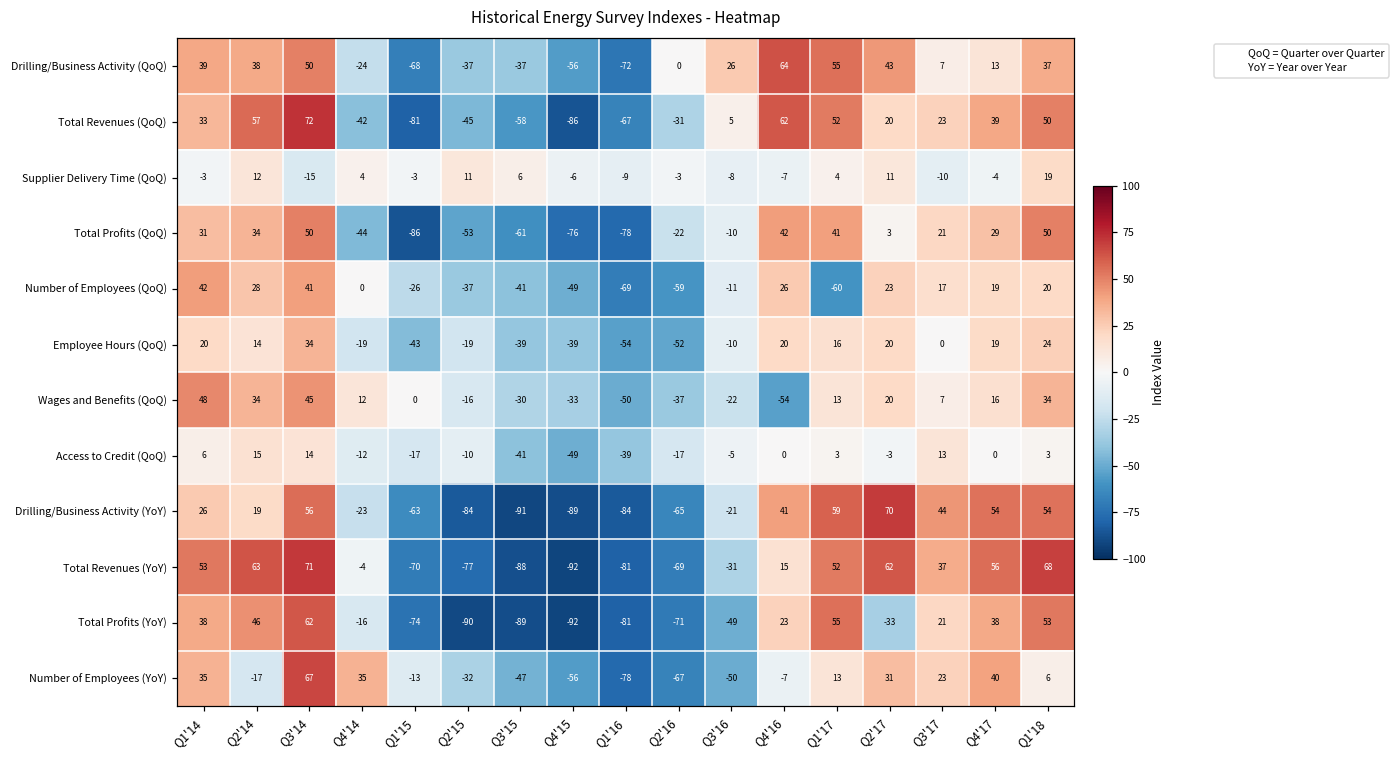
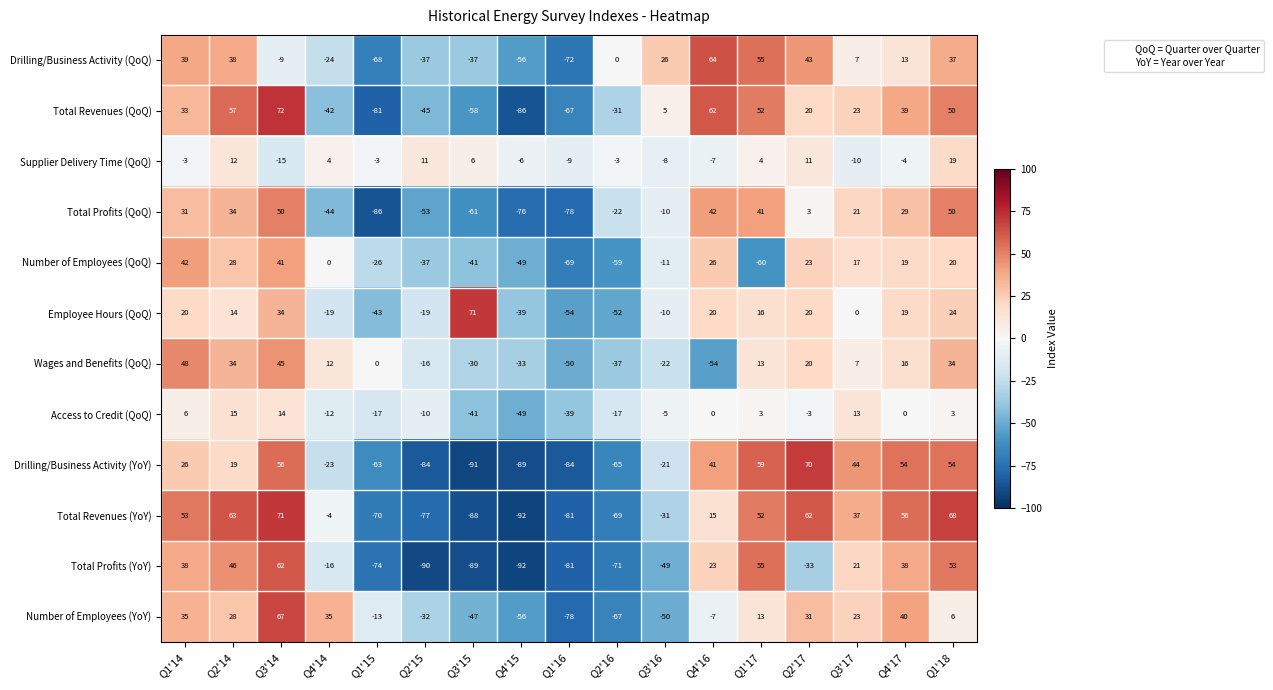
Drilling/Business Activity (QoQ), Q3'14: 50 -> -9
Employee Hours (QoQ), Q3'15: -39 -> 71
Number of Employees (YoY), Q2'14: -17 -> 28
